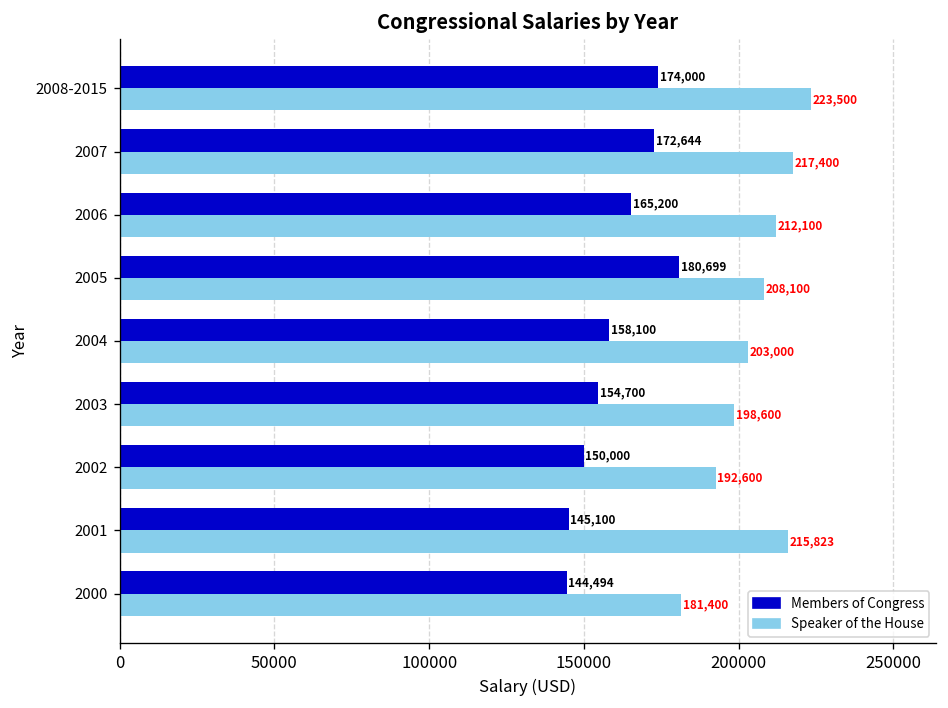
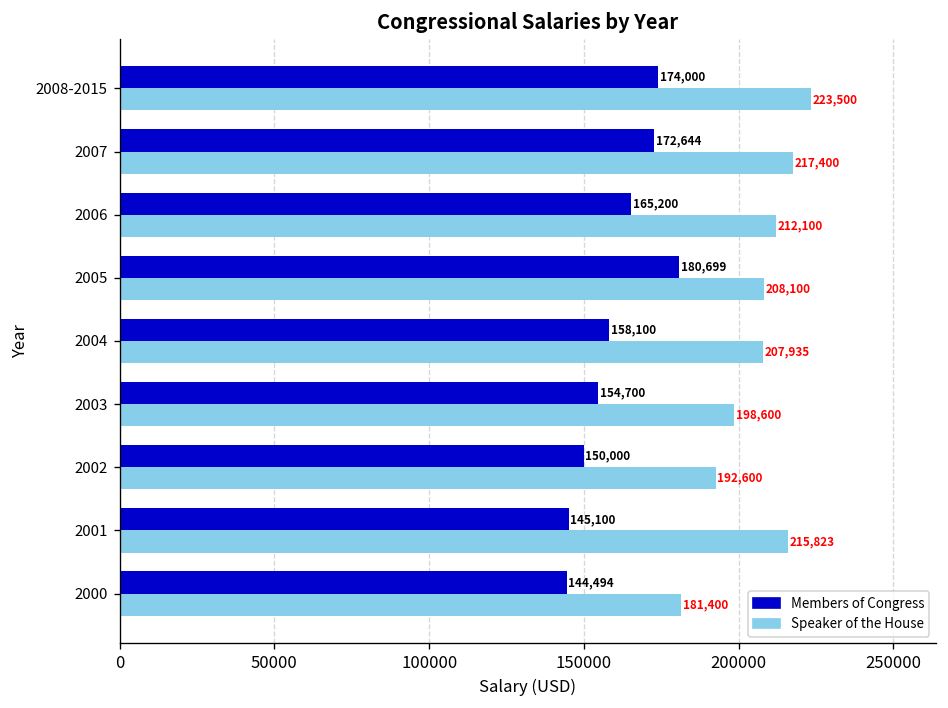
Speaker of the House, 2004: 203,000 -> 207,935
